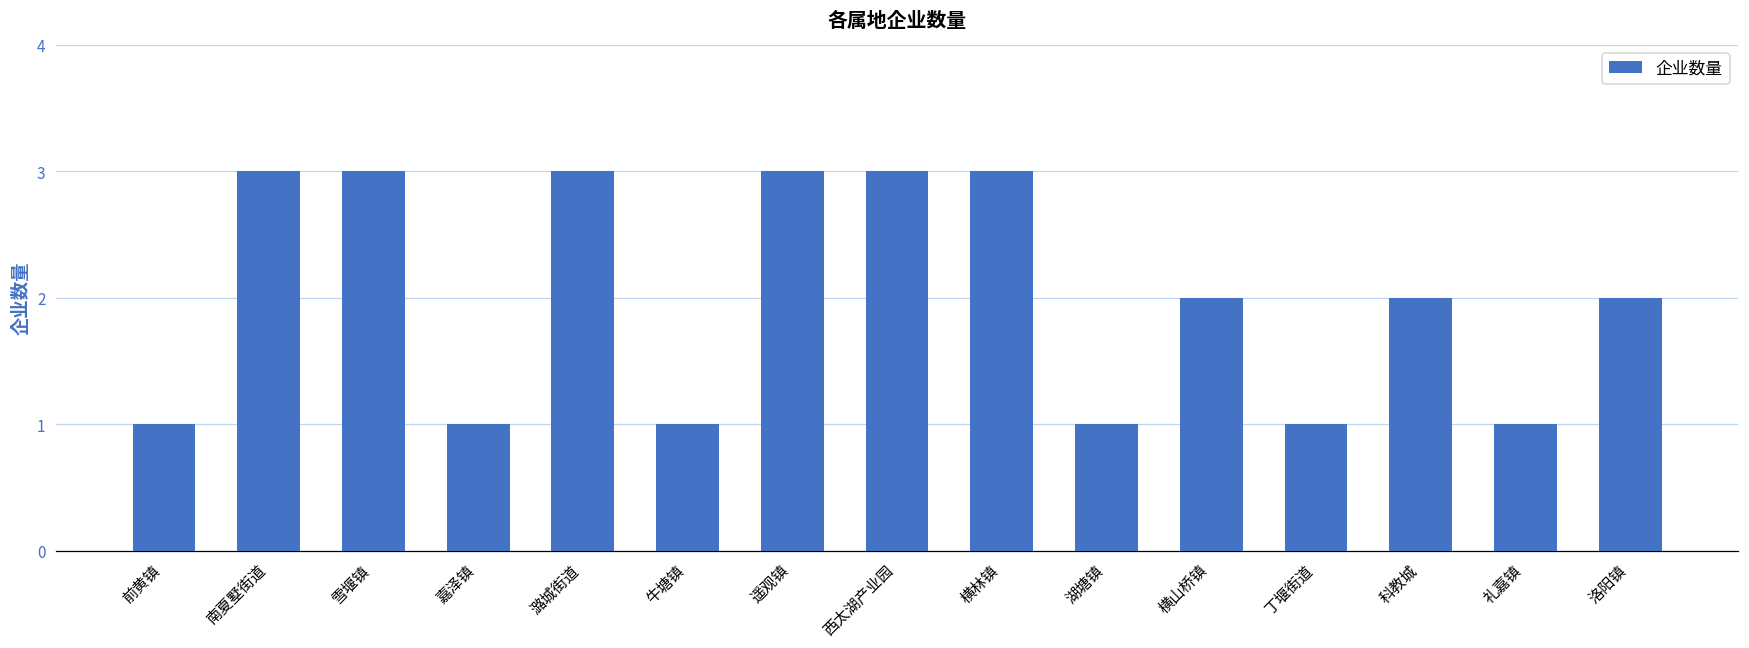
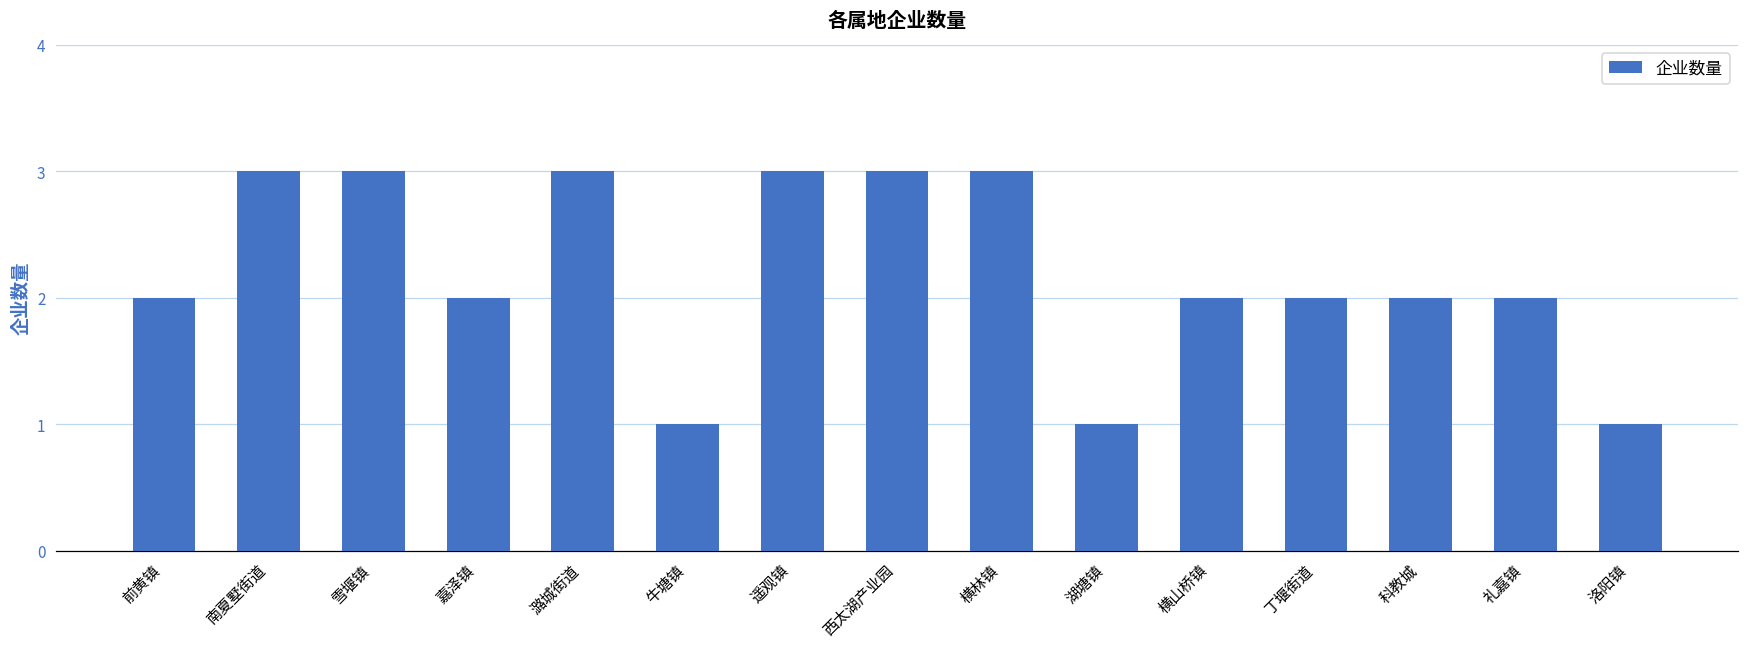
前黄镇: 1 -> 2
嘉泽镇: 1 -> 2
丁堰街道: 1 -> 2
礼嘉镇: 1 -> 2
洛阳镇: 2 -> 1
